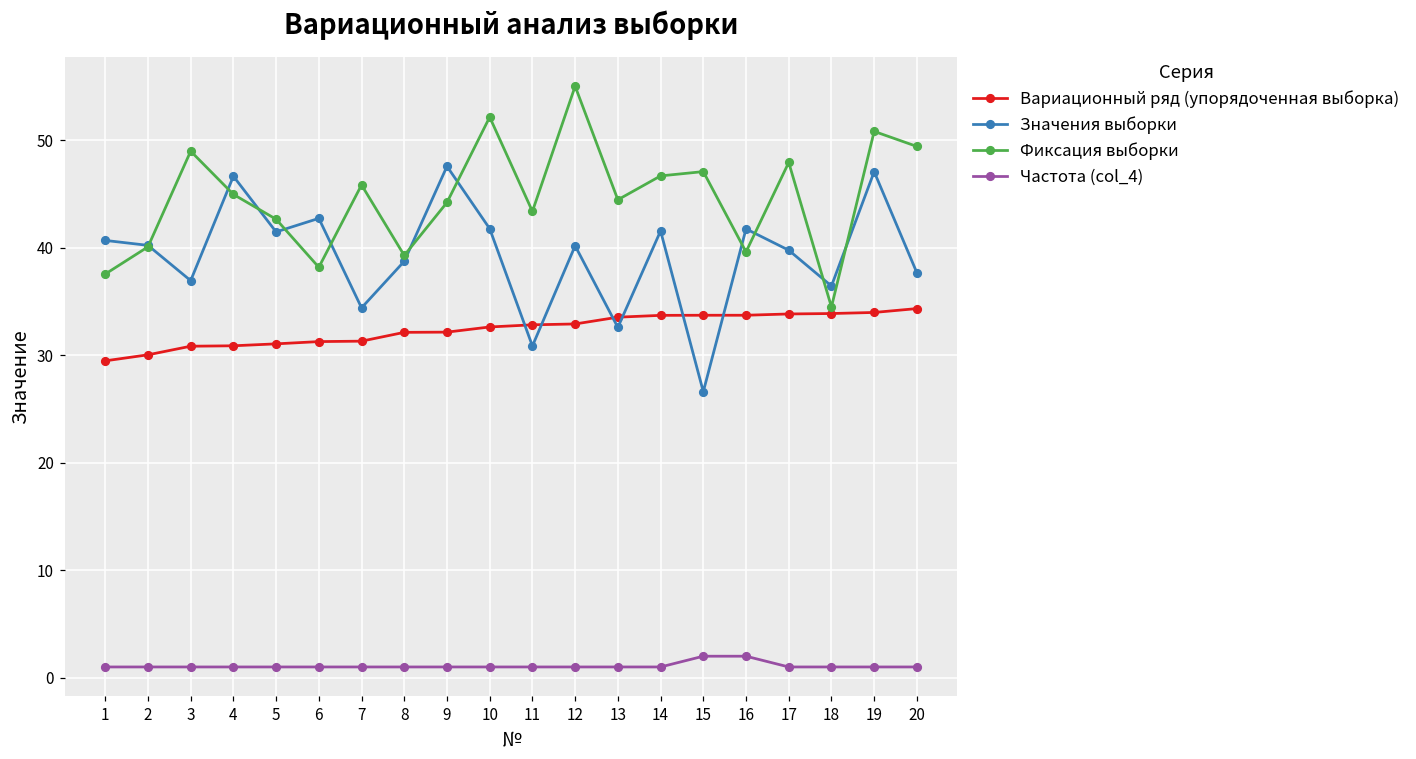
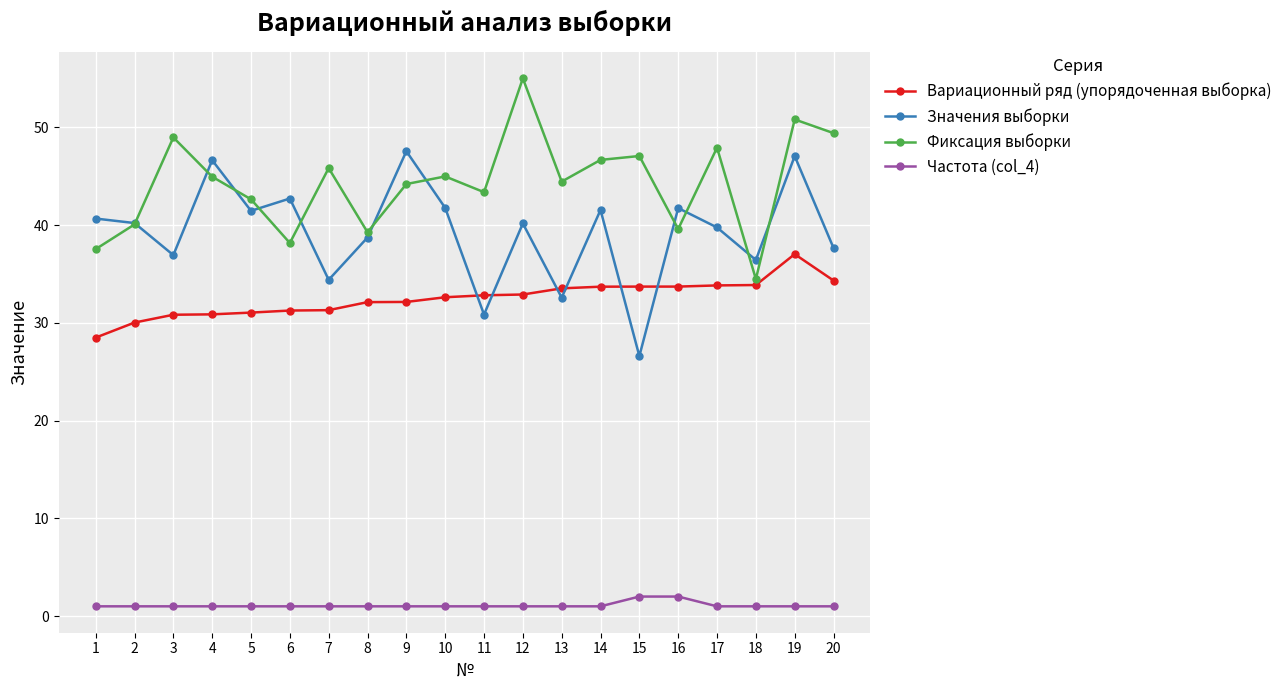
Вариационный ряд (упорядоченная выборка), 1: 29 -> 28
Фиксация выборки, 10: 52 -> 45
Вариационный ряд (упорядоченная выборка), 19: 34 -> 37
